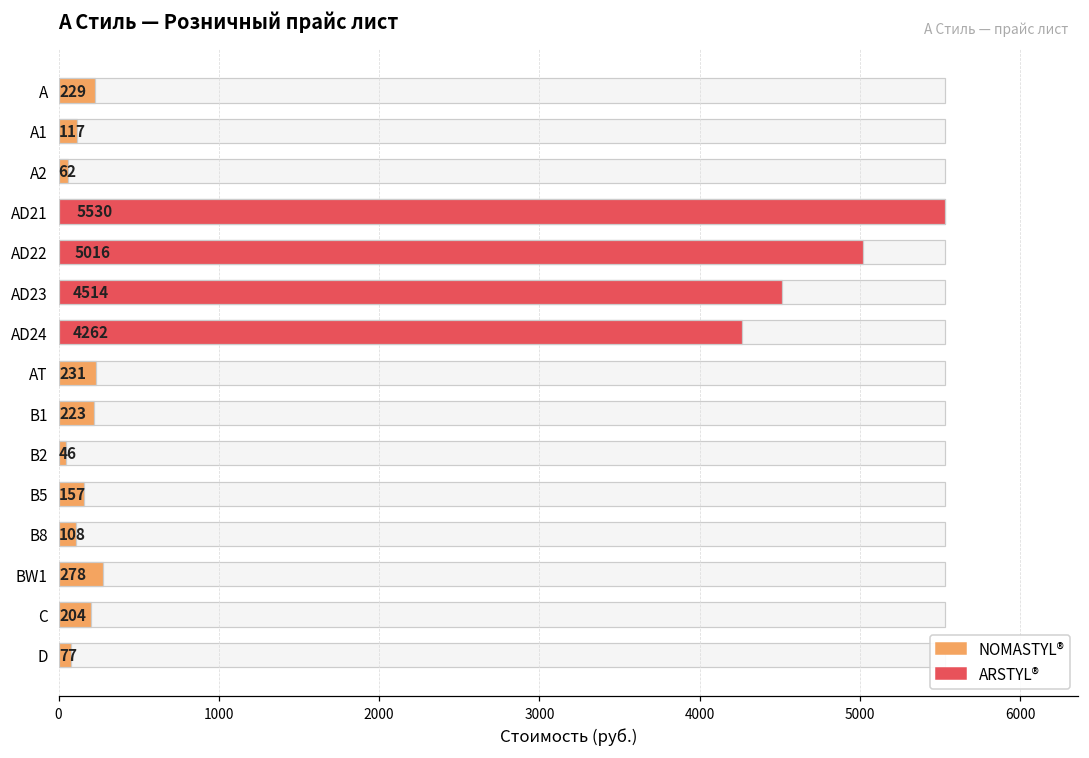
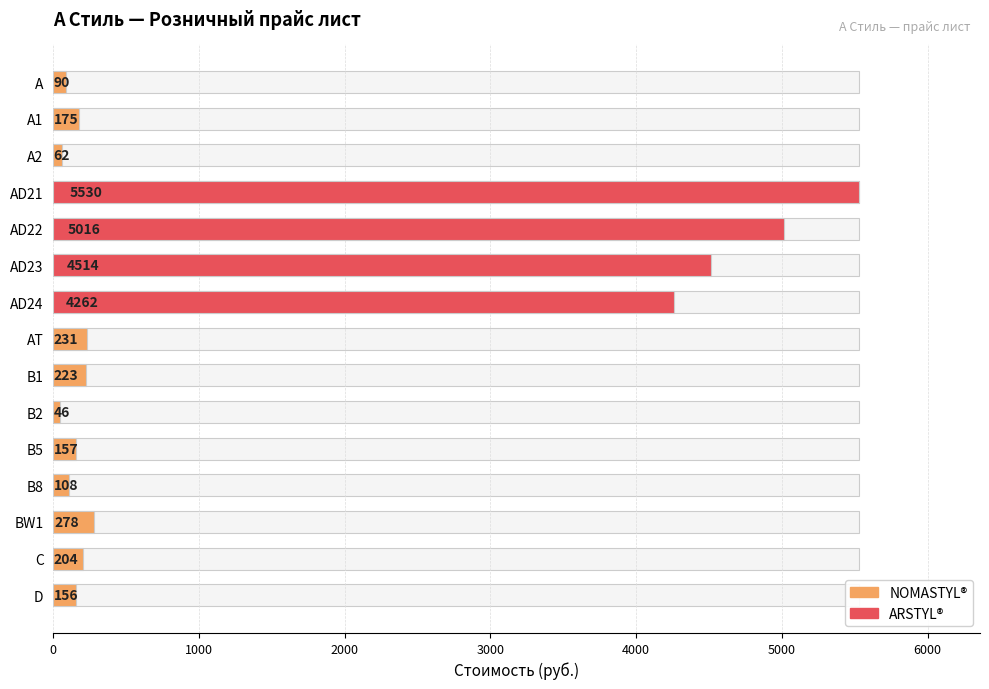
NOMASTYL®, A: 229 -> 90
NOMASTYL®, A1: 117 -> 175
NOMASTYL®, D: 77 -> 156
